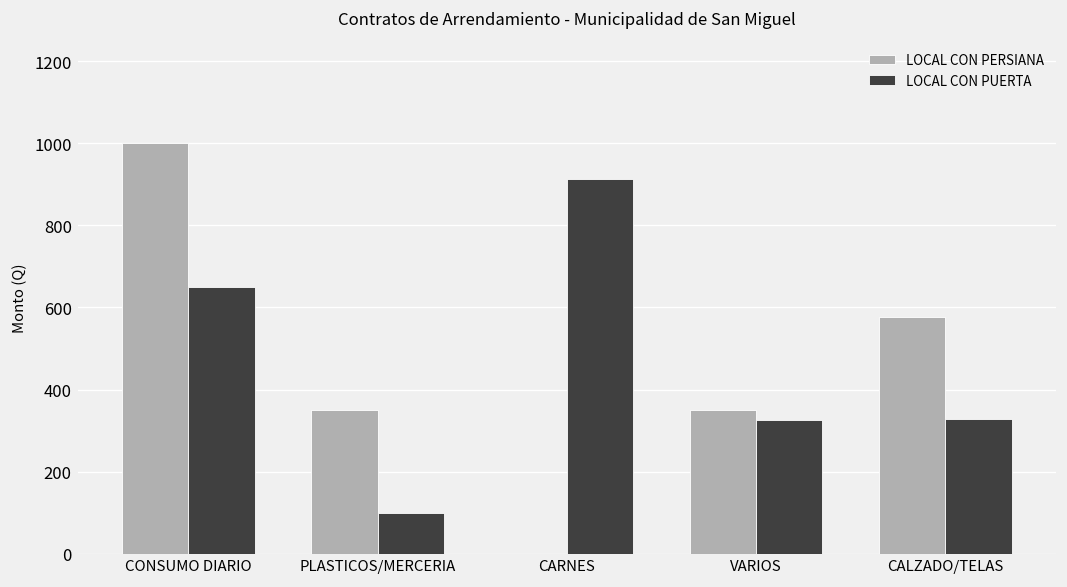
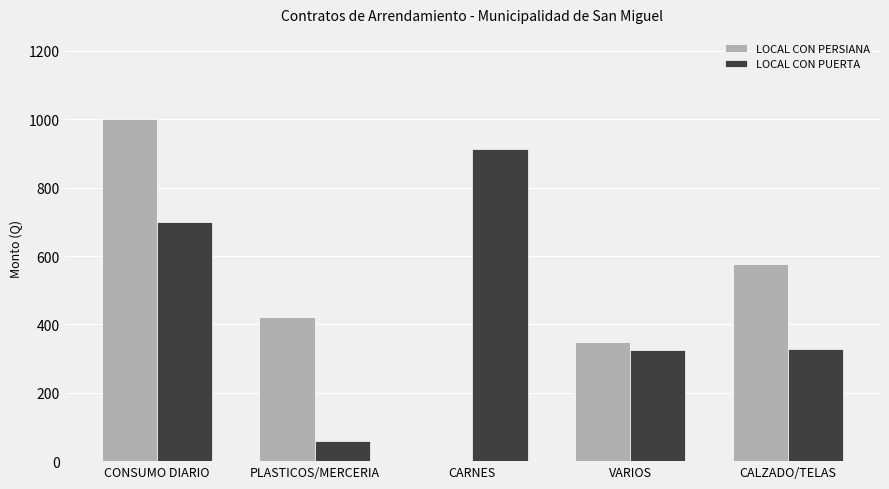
LOCAL CON PUERTA, CONSUMO DIARIO: 650 -> 700
LOCAL CON PERSIANA, PLASTICOS/MERCERIA: 350 -> 420
LOCAL CON PUERTA, PLASTICOS/MERCERIA: 100 -> 60
